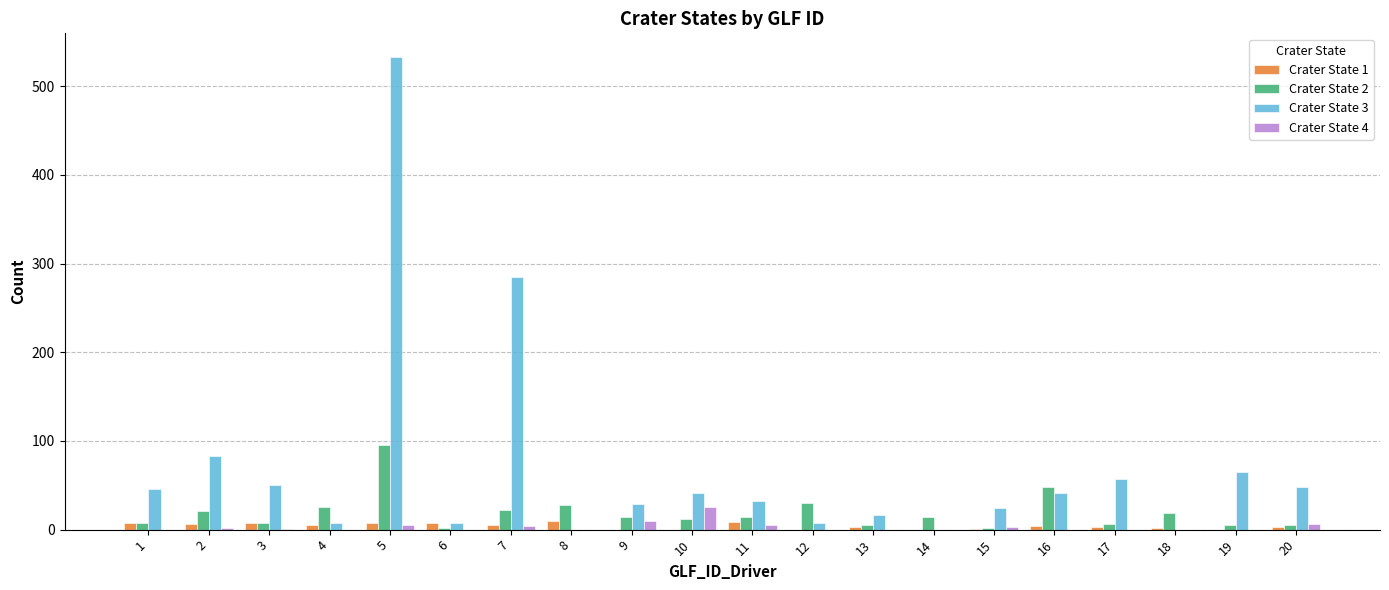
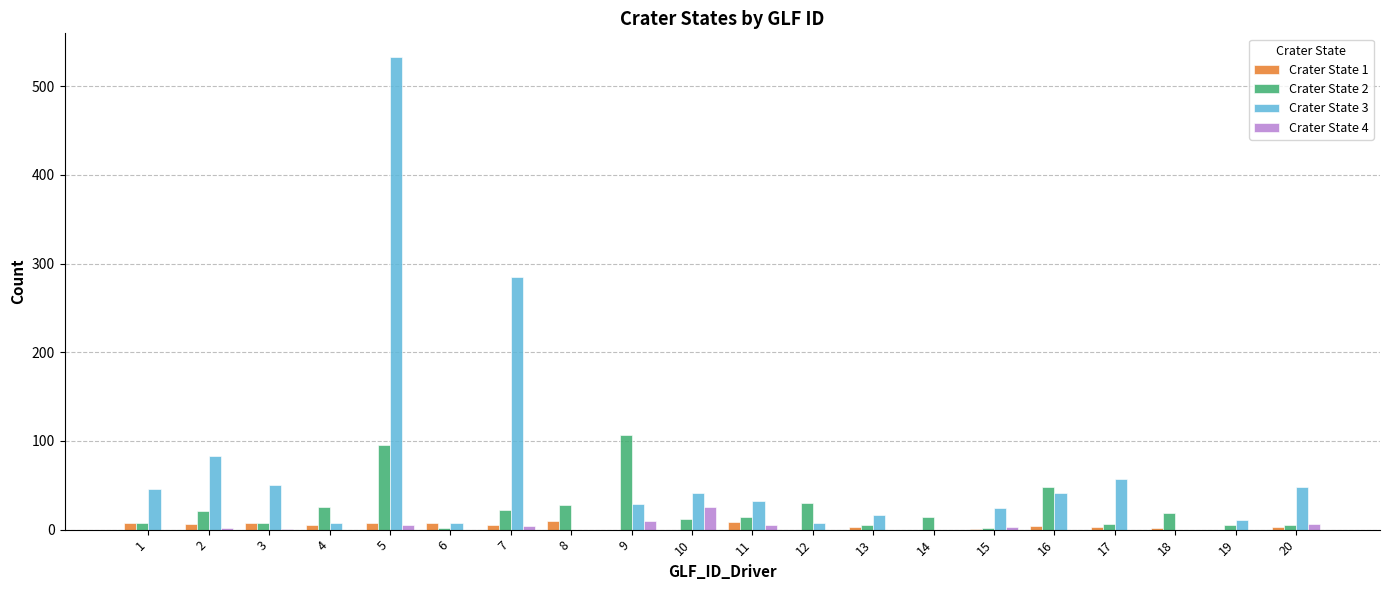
Crater State 2, 9: 10 -> 110
Crater State 3, 19: 70 -> 10
